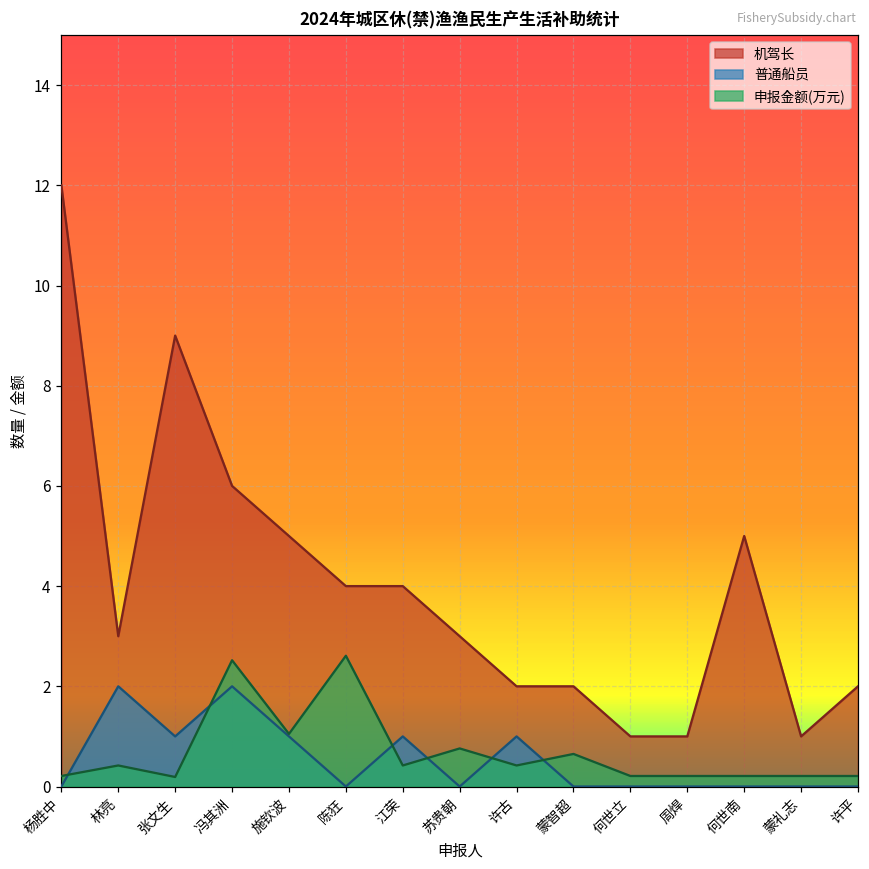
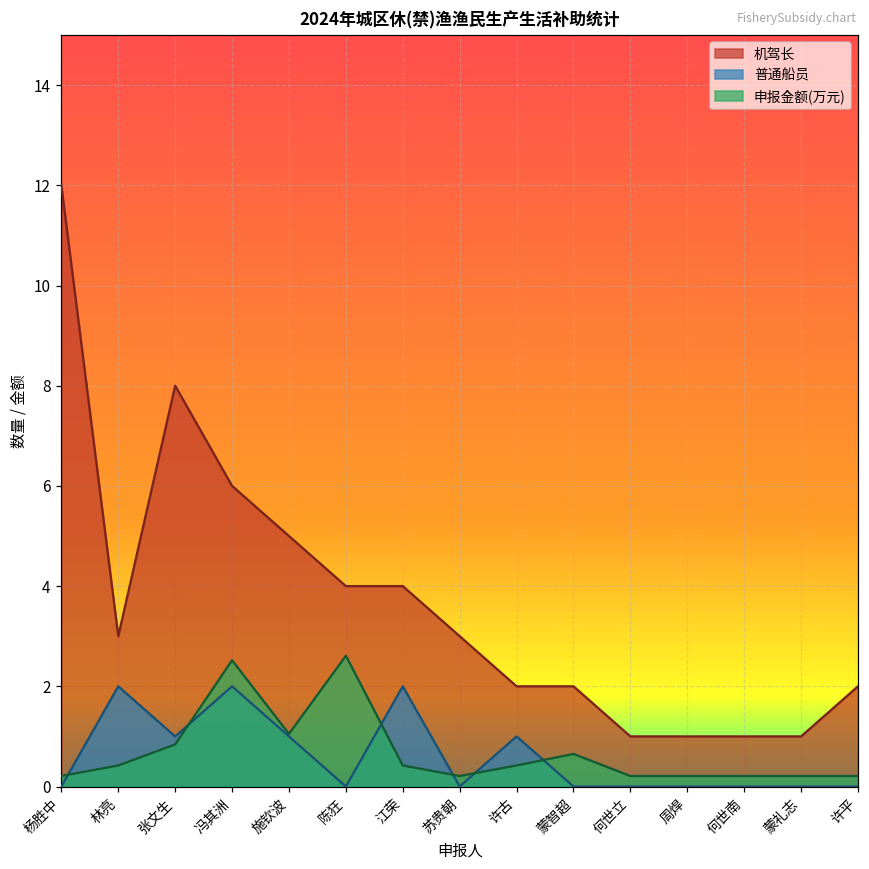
机驾长, 张文生: 9 -> 8
申报金额(万元), 张文生: 0.2 -> 0.8
普通船员, 江荣: 1 -> 2
申报金额(万元), 苏贵朝: 0.8 -> 0.2
机驾长, 何世南: 5 -> 1
